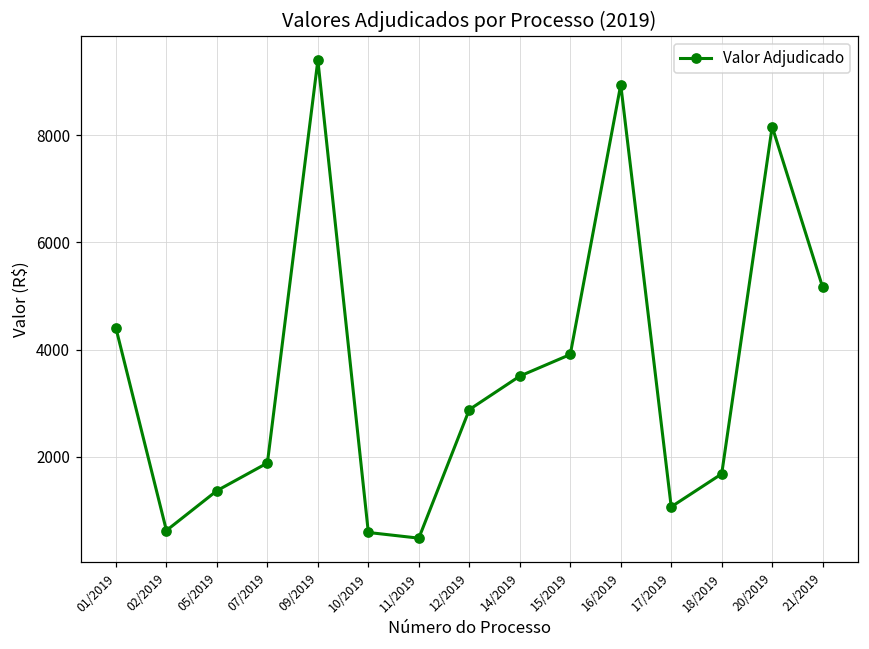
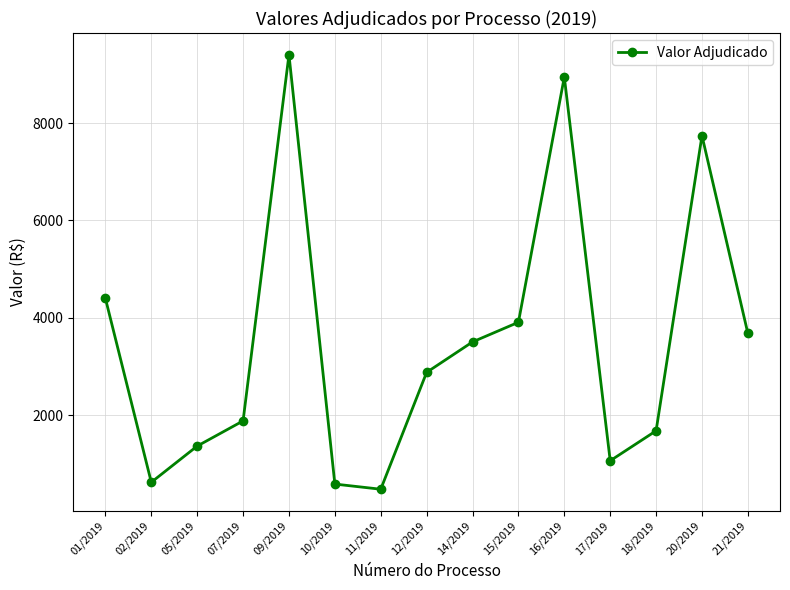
20/2019: 8200 -> 7700
21/2019: 5200 -> 3700
